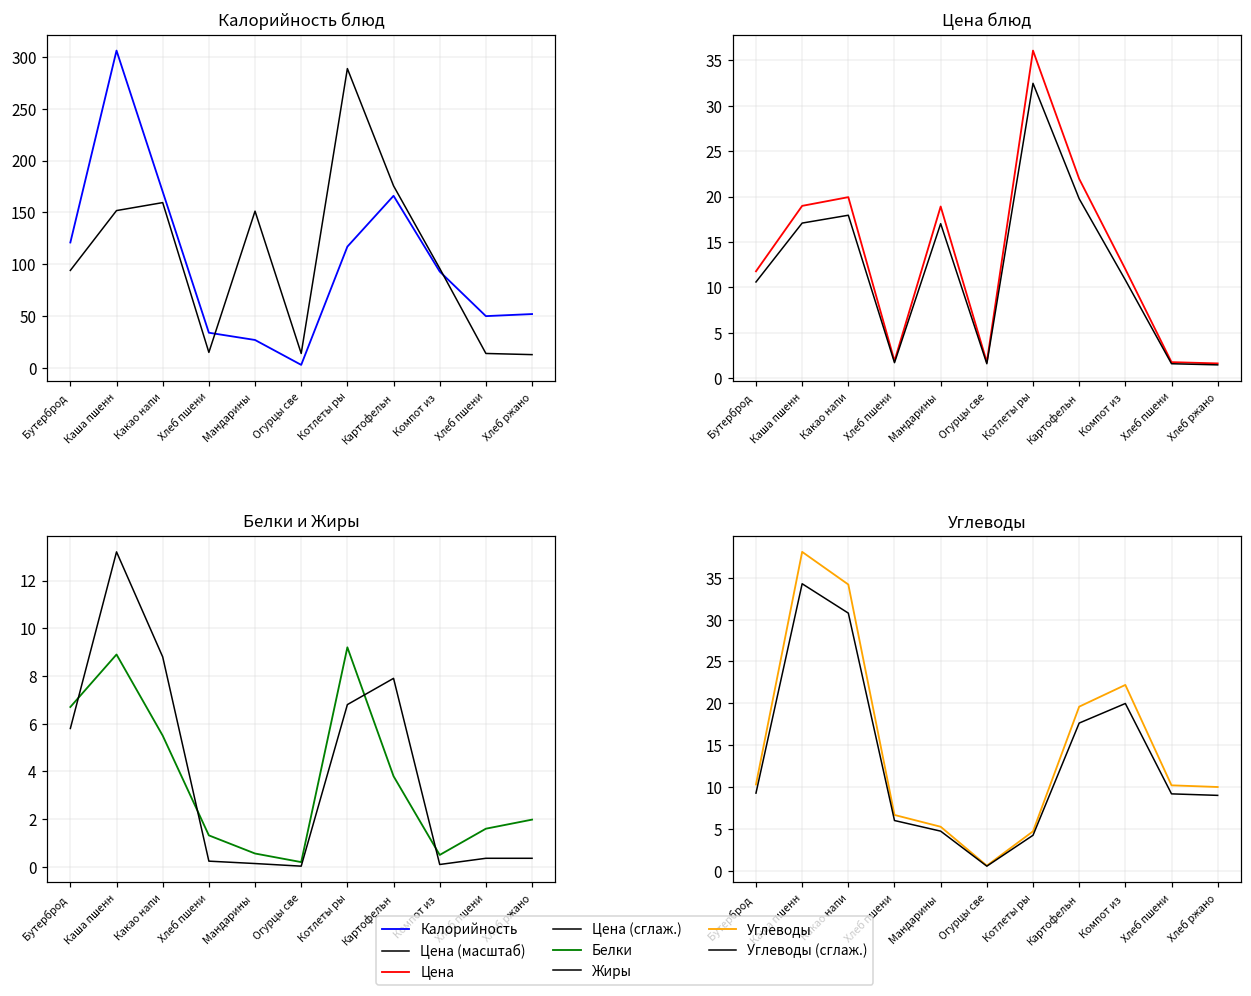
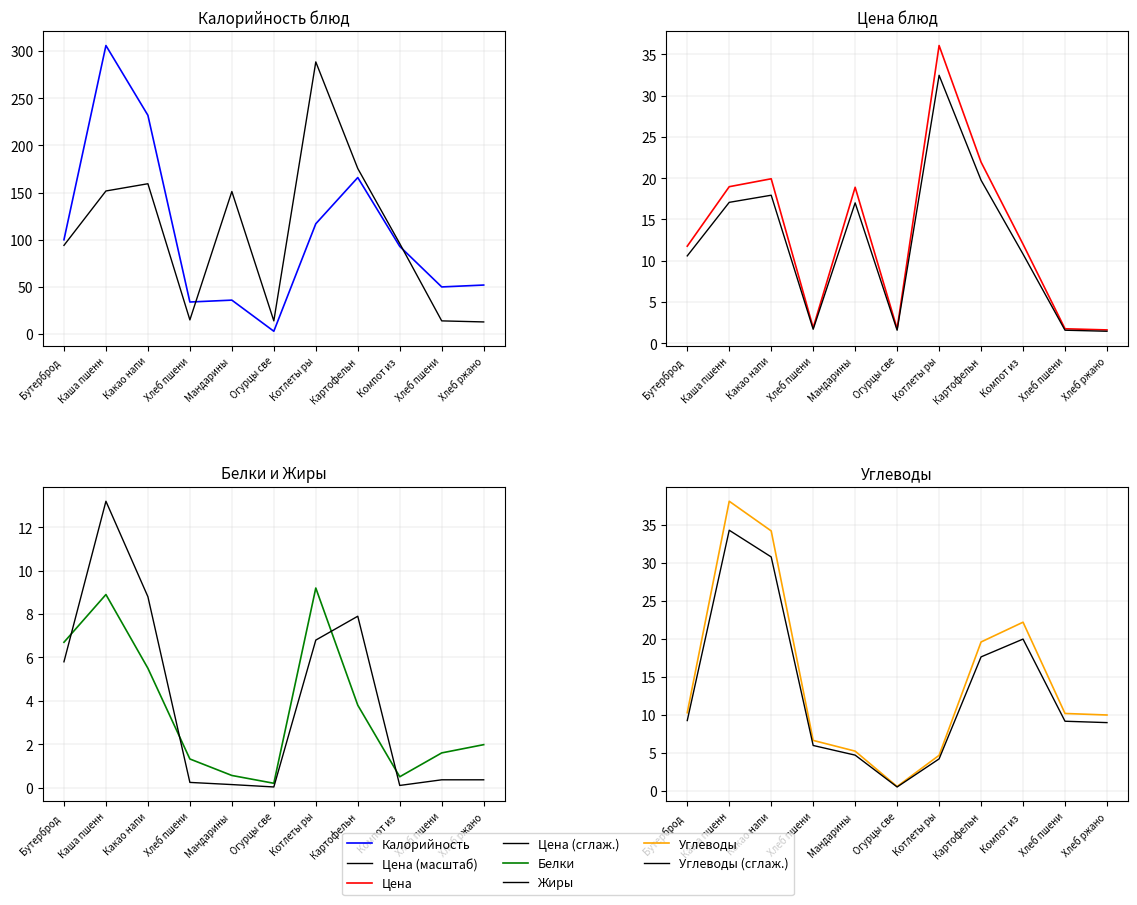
Калорийность блюд, Калорийность, Бутерброд: 120 -> 100
Калорийность блюд, Калорийность, Какао напи: 170 -> 230
Калорийность блюд, Калорийность, Мандарины: 30 -> 40
